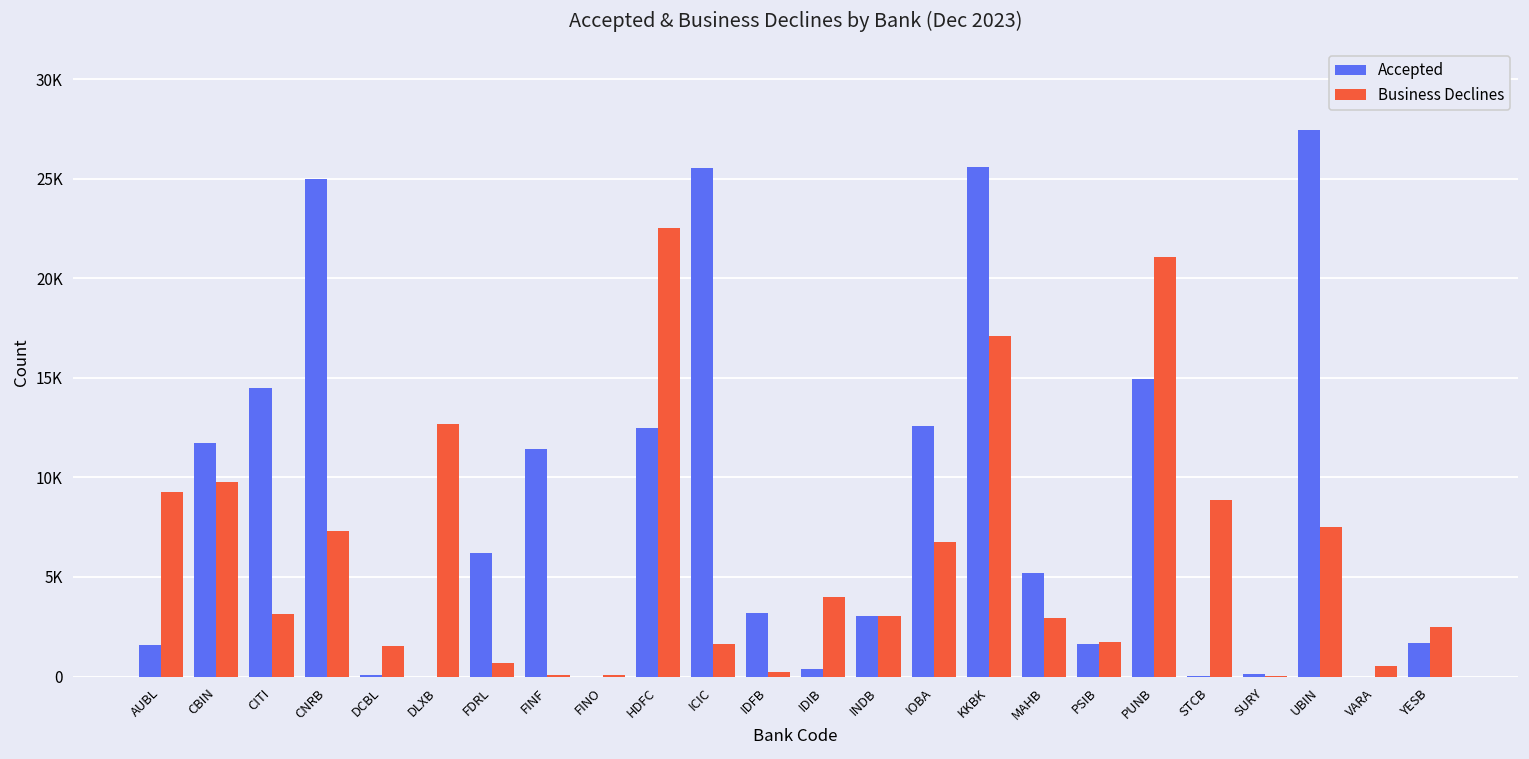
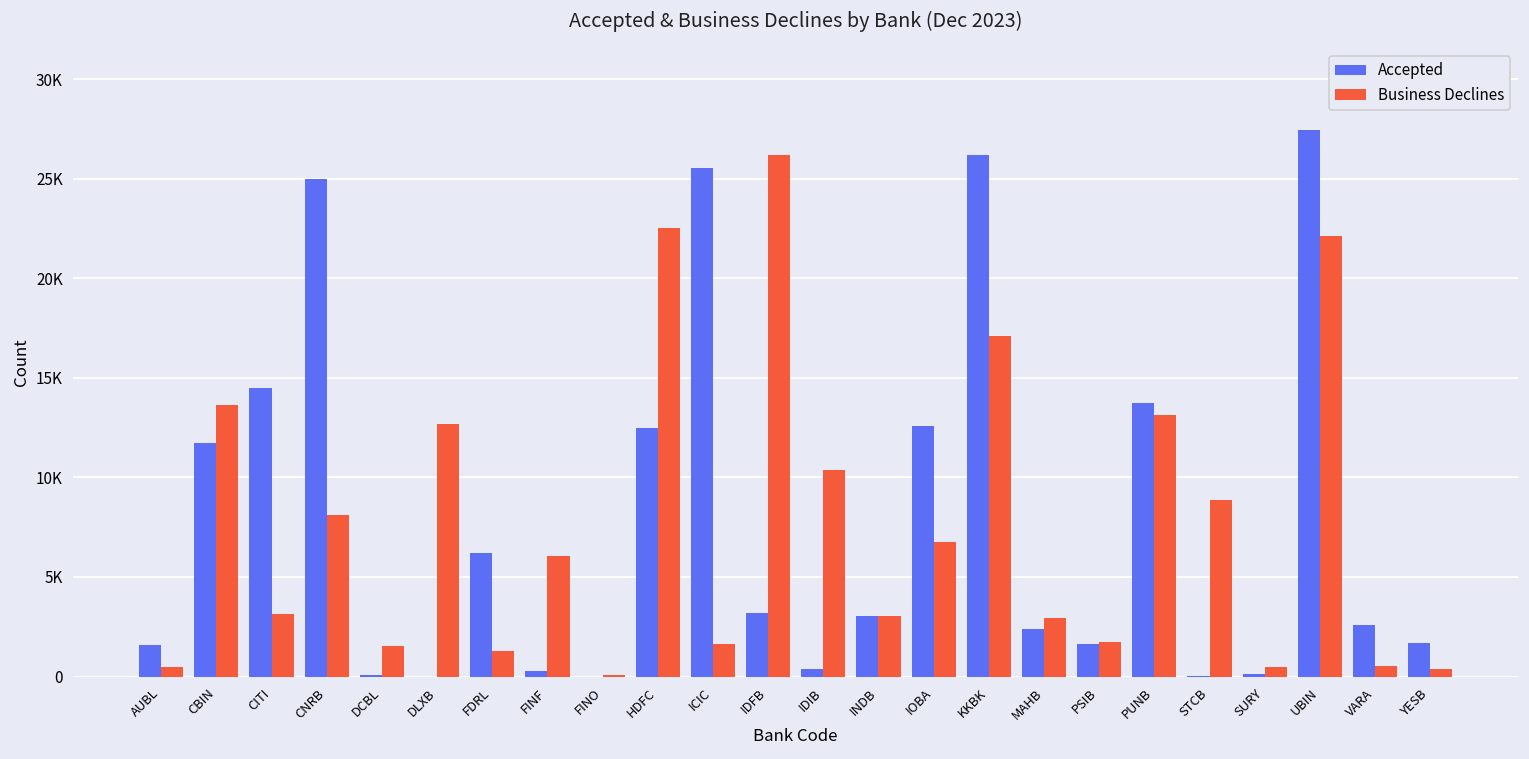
Business Declines, AUBL: 9300 -> 500
Business Declines, CBIN: 9800 -> 13600
Business Declines, CNRB: 7300 -> 8100
Business Declines, FDRL: 700 -> 1300
Accepted, FINF: 11400 -> 300
Business Declines, FINF: 100 -> 6100
Business Declines, IDFB: 200 -> 26200
Business Declines, IDIB: 4000 -> 10400
Accepted, KKBK: 25600 -> 26200
Accepted, MAHB: 5200 -> 2400
Accepted, PUNB: 14900 -> 13800
Business Declines, PUNB: 21100 -> 13100
Business Declines, SURY: 0 -> 500
Business Declines, UBIN: 7500 -> 22100
Accepted, VARA: 0 -> 2600
Business Declines, YESB: 2500 -> 400
